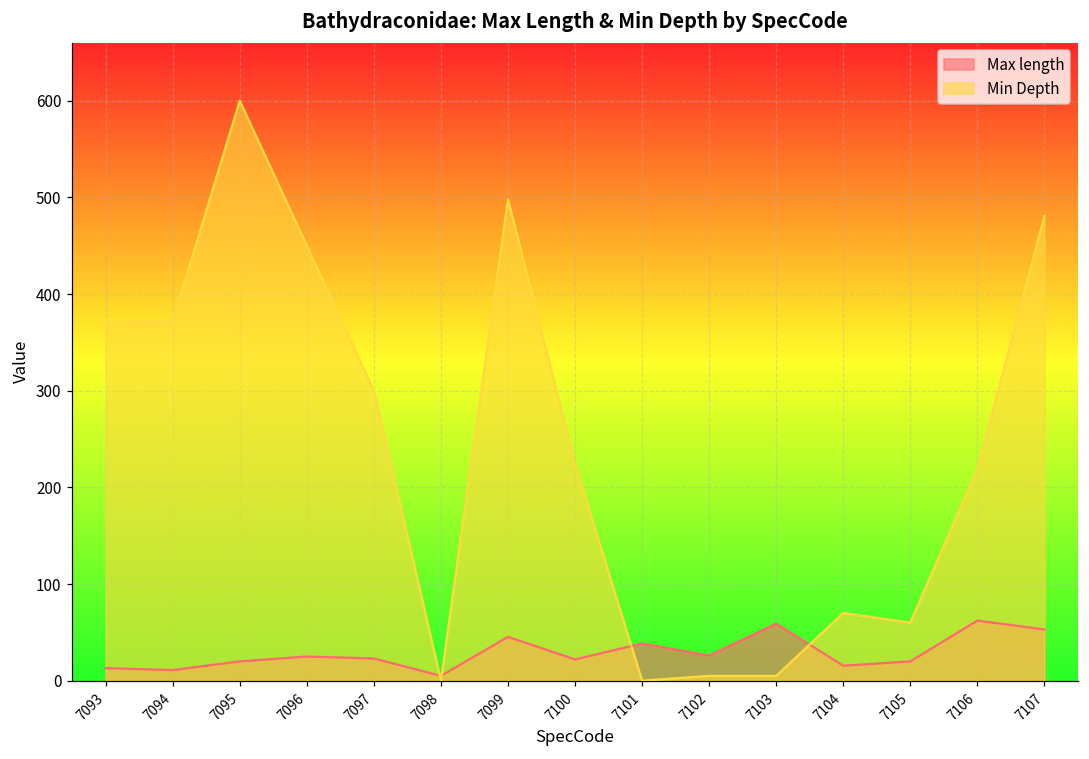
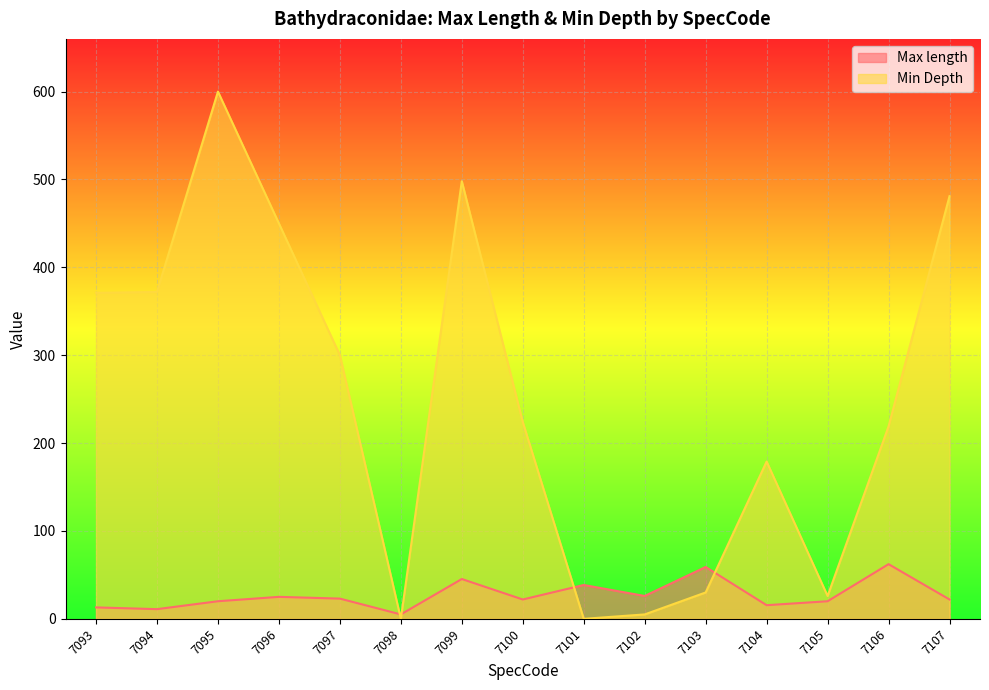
Min Depth, 7103: 10 -> 30
Min Depth, 7104: 70 -> 180
Min Depth, 7105: 60 -> 30
Max length, 7107: 50 -> 20
